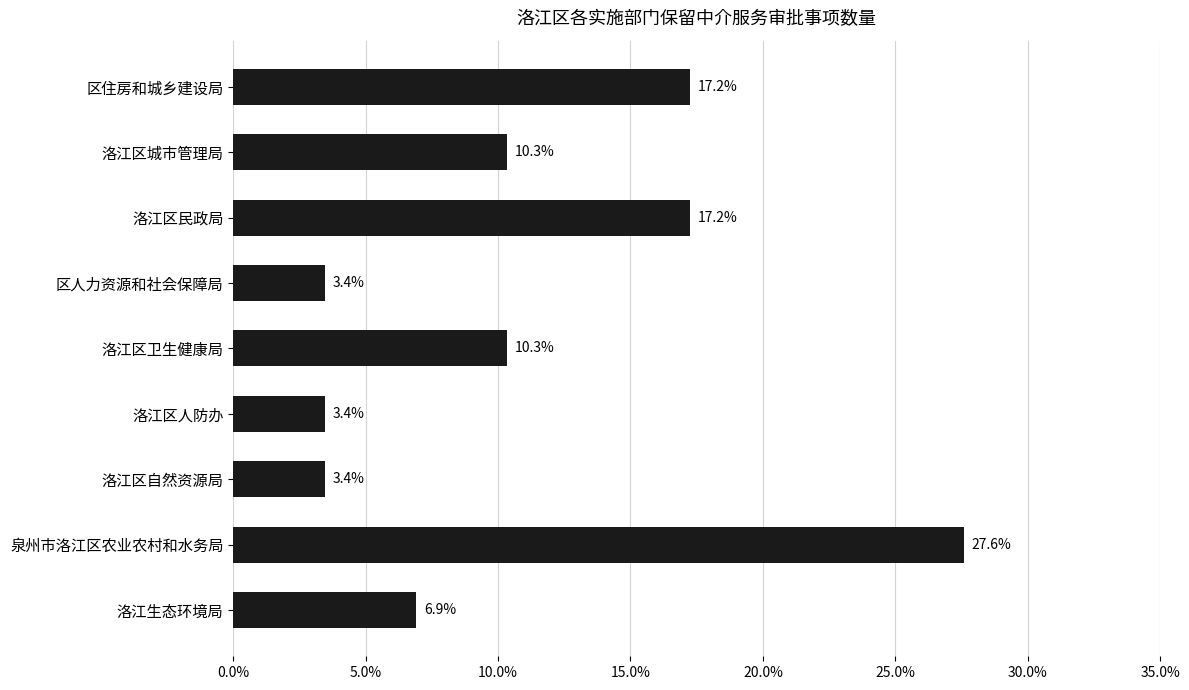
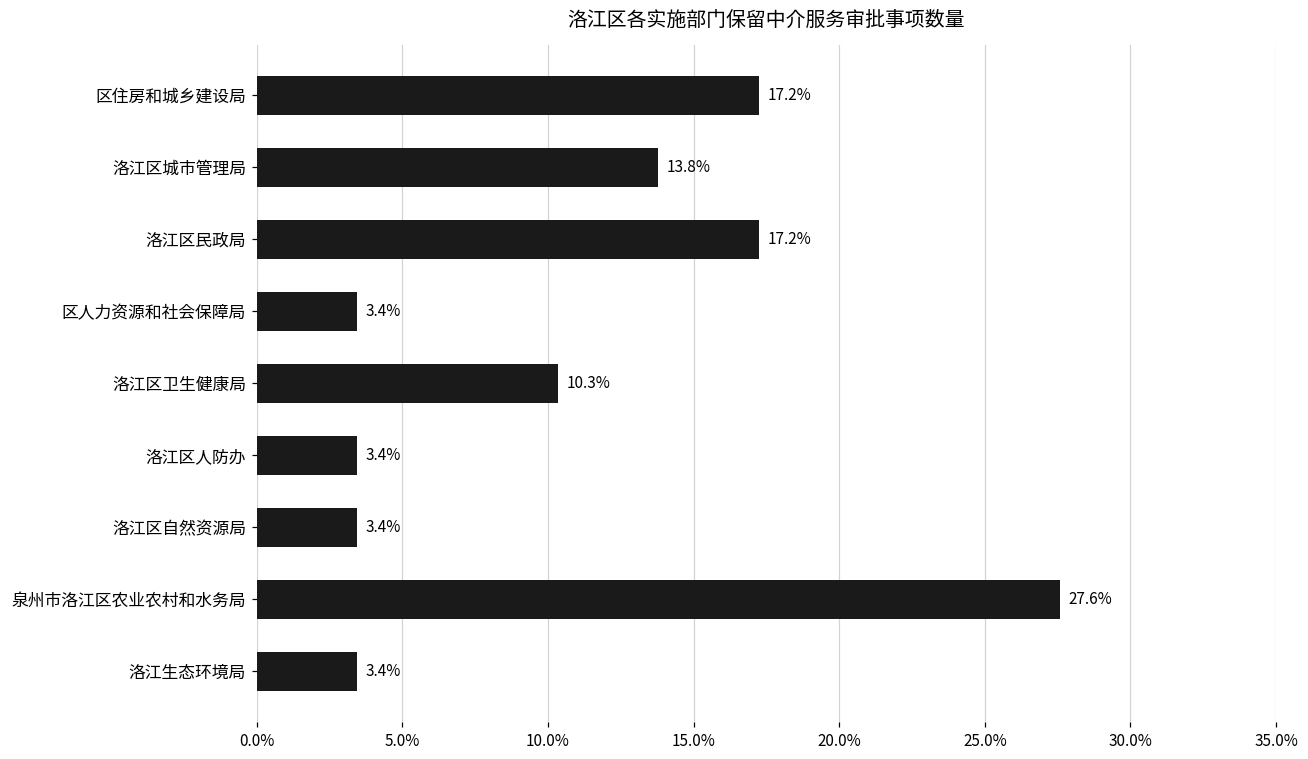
洛江区城市管理局: 10.3% -> 13.8%
洛江生态环境局: 6.9% -> 3.4%
